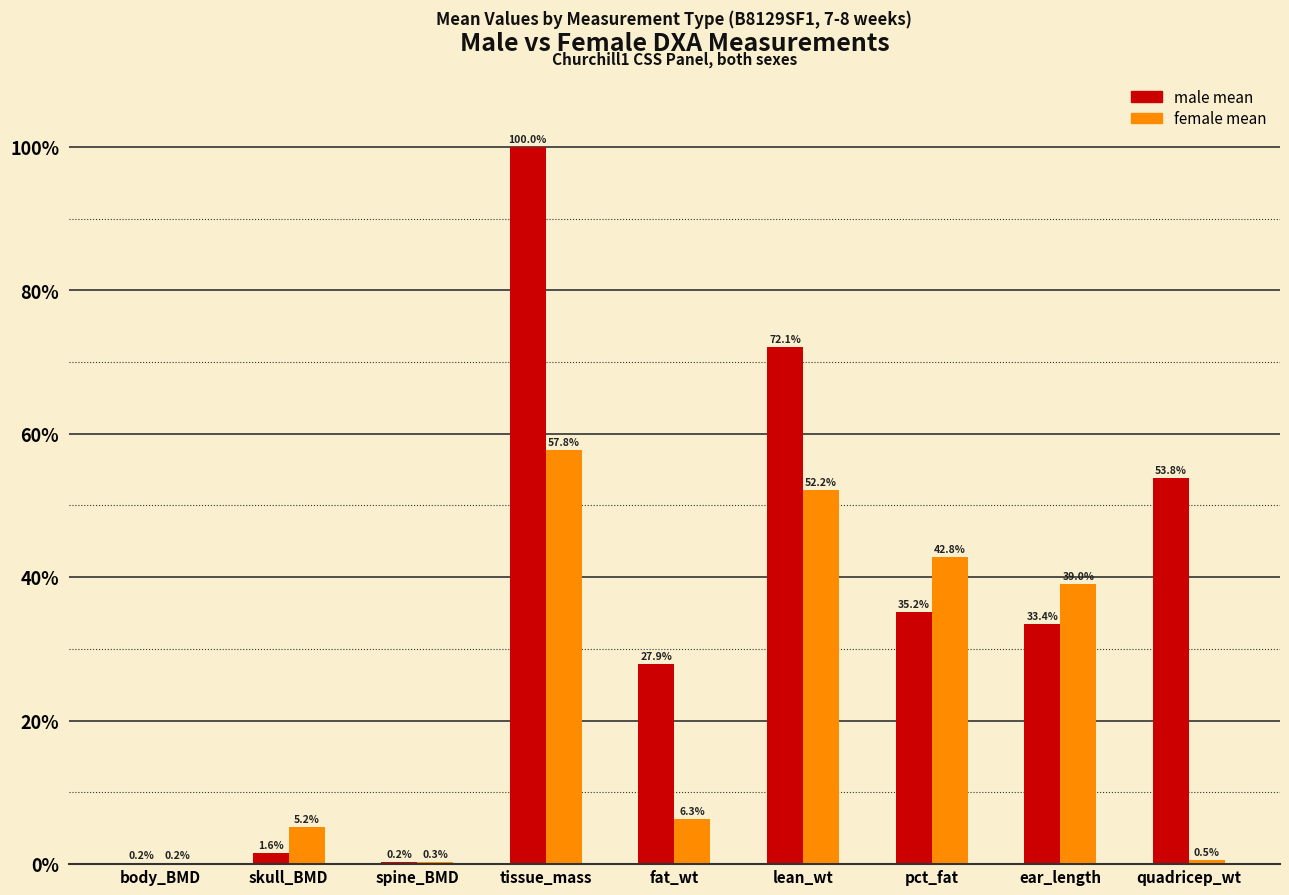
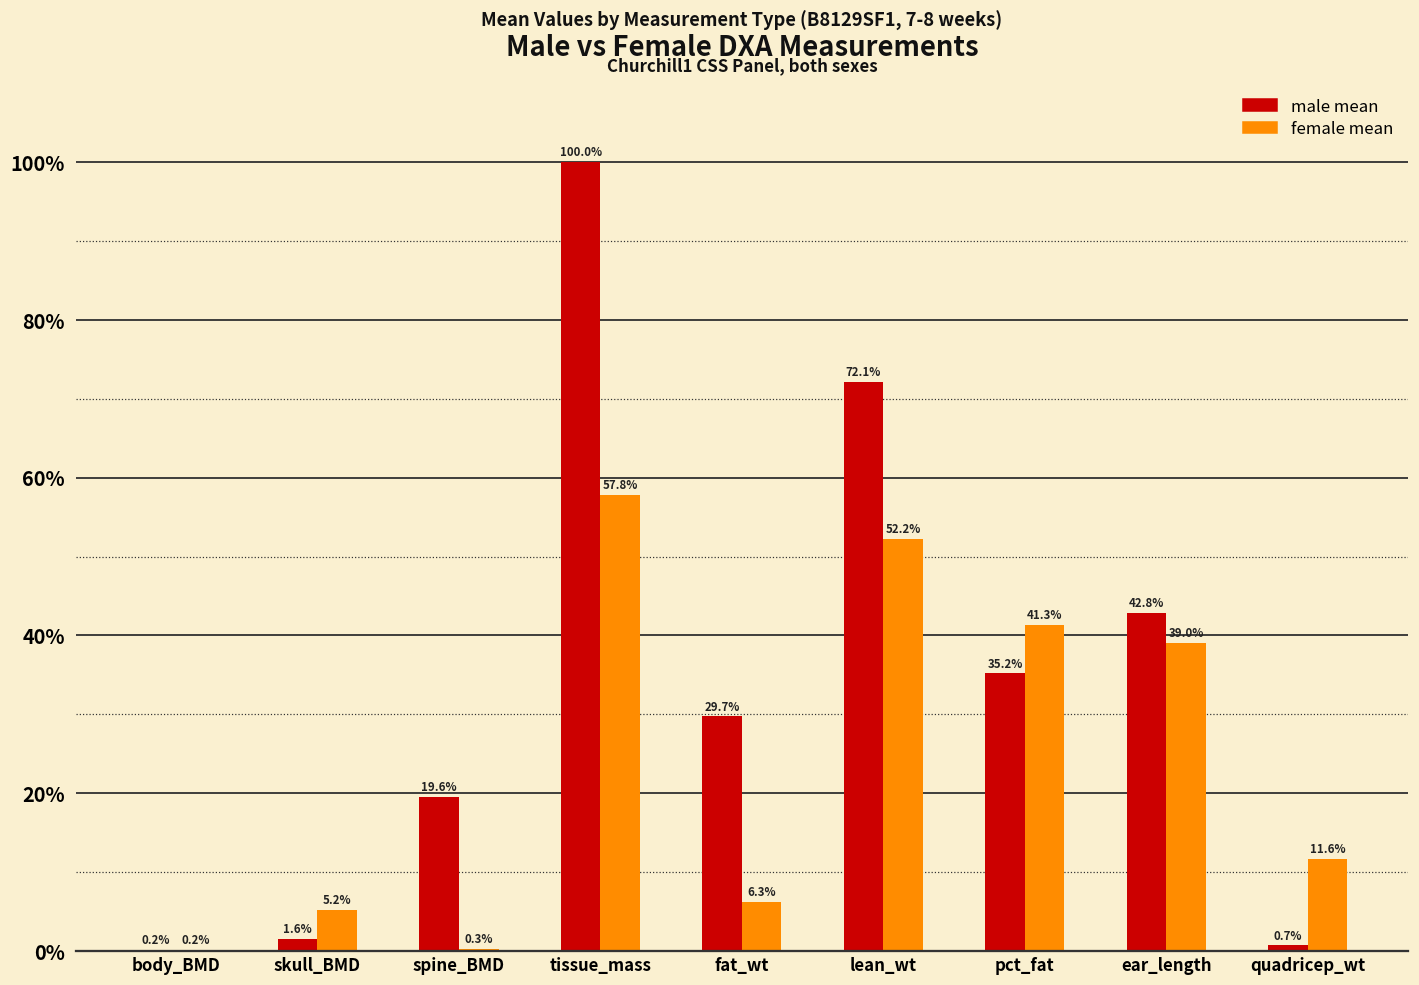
male mean, spine_BMD: 0.2% -> 19.6%
male mean, fat_wt: 27.9% -> 29.7%
female mean, pct_fat: 42.8% -> 41.3%
male mean, ear_length: 33.4% -> 42.8%
male mean, quadricep_wt: 53.8% -> 0.7%
female mean, quadricep_wt: 0.5% -> 11.6%
